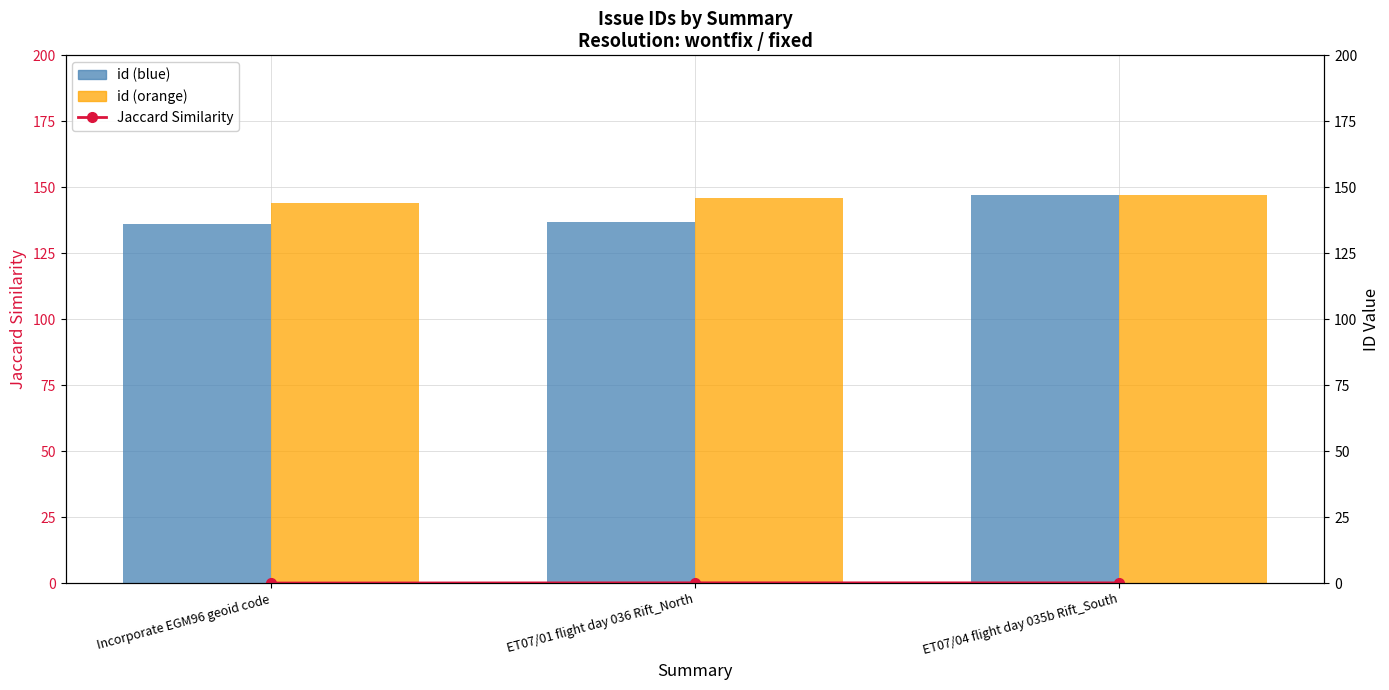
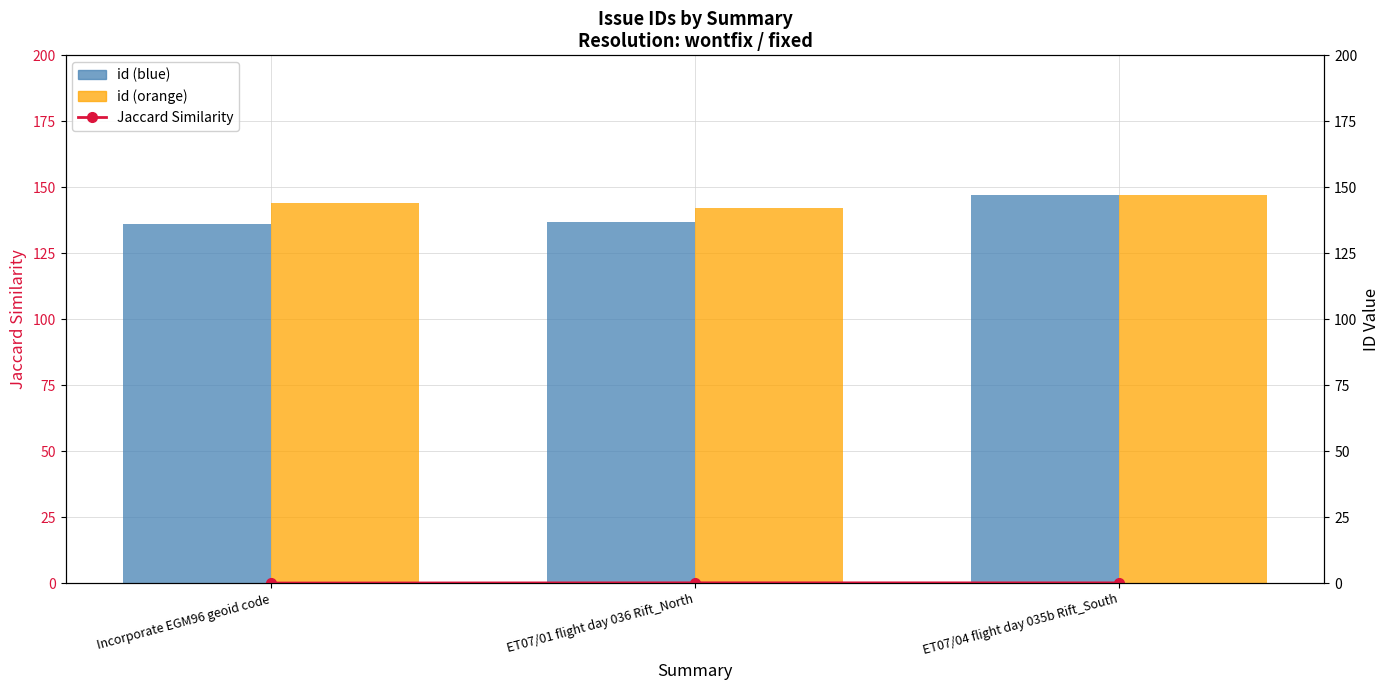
id (orange), ET07/01 flight day 036 Rift_North: 146 -> 142
